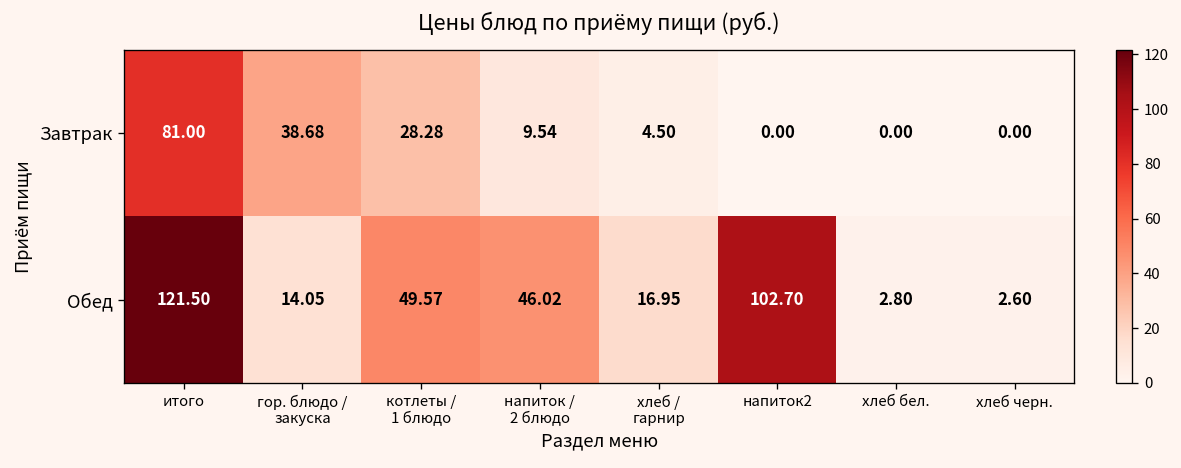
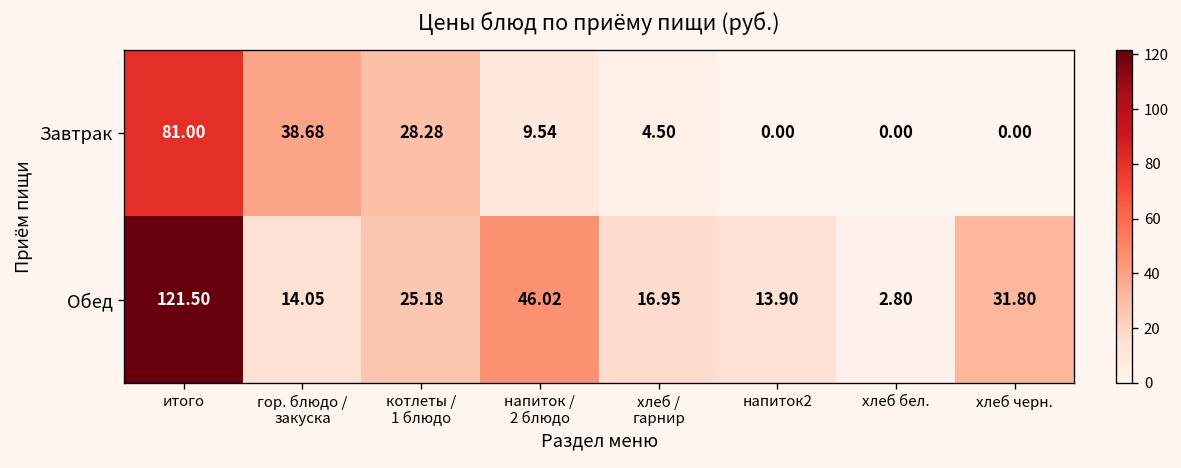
Обед, котлеты / 1 блюдо: 49.57 -> 25.18
Обед, напиток2: 102.70 -> 13.90
Обед, хлеб черн.: 2.60 -> 31.80
